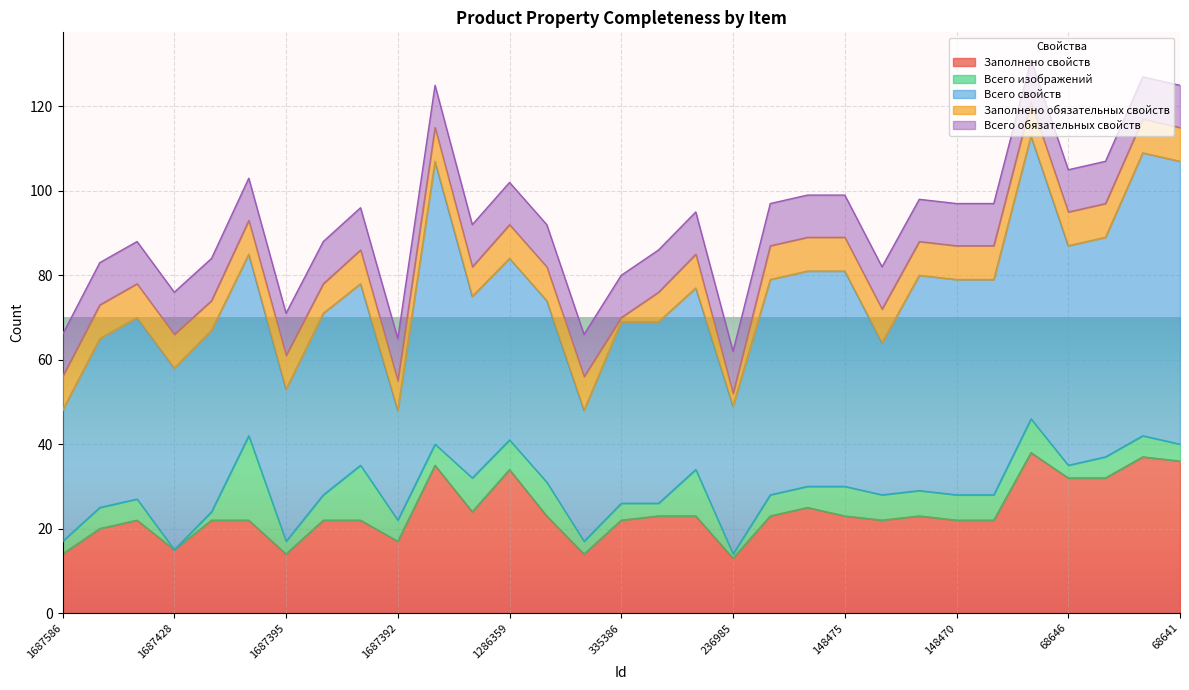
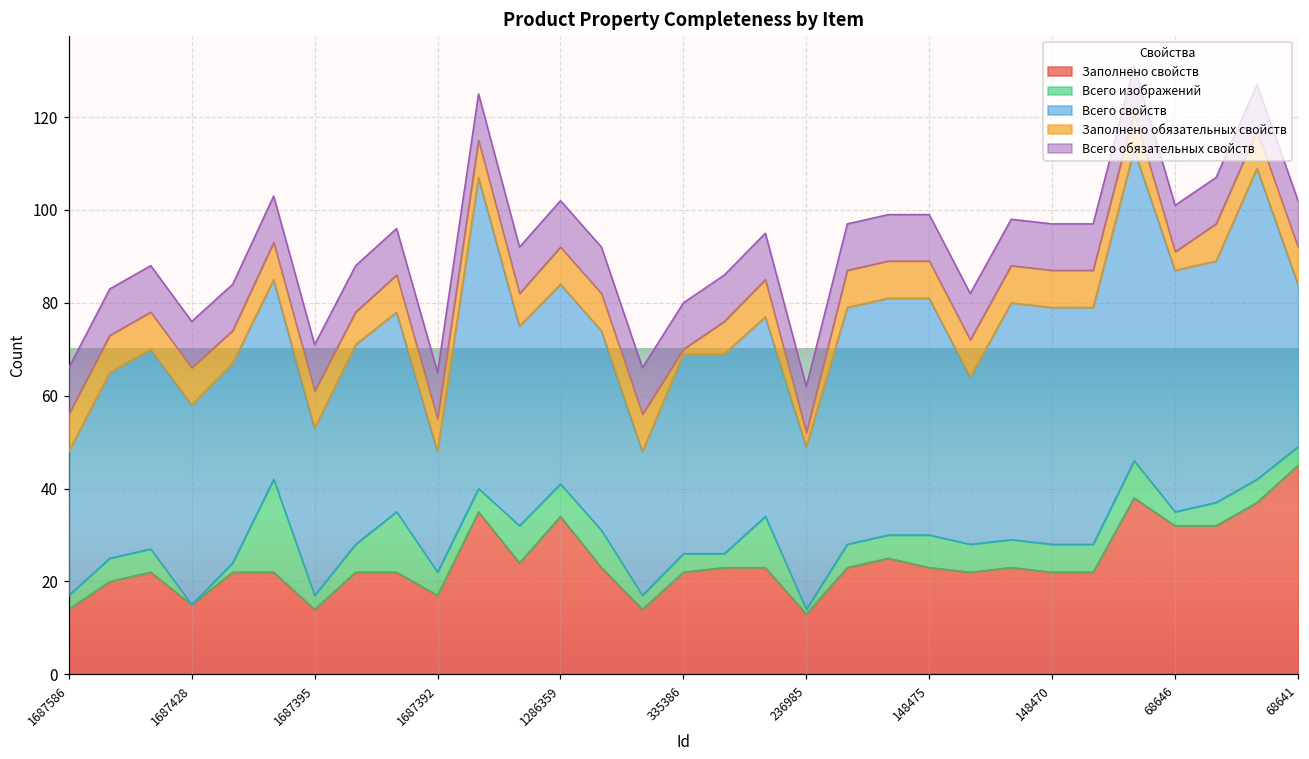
Заполнено обязательных свойств, 68646: 8 -> 4
Заполнено свойств, 68641: 36 -> 45
Всего свойств, 68641: 67 -> 35
